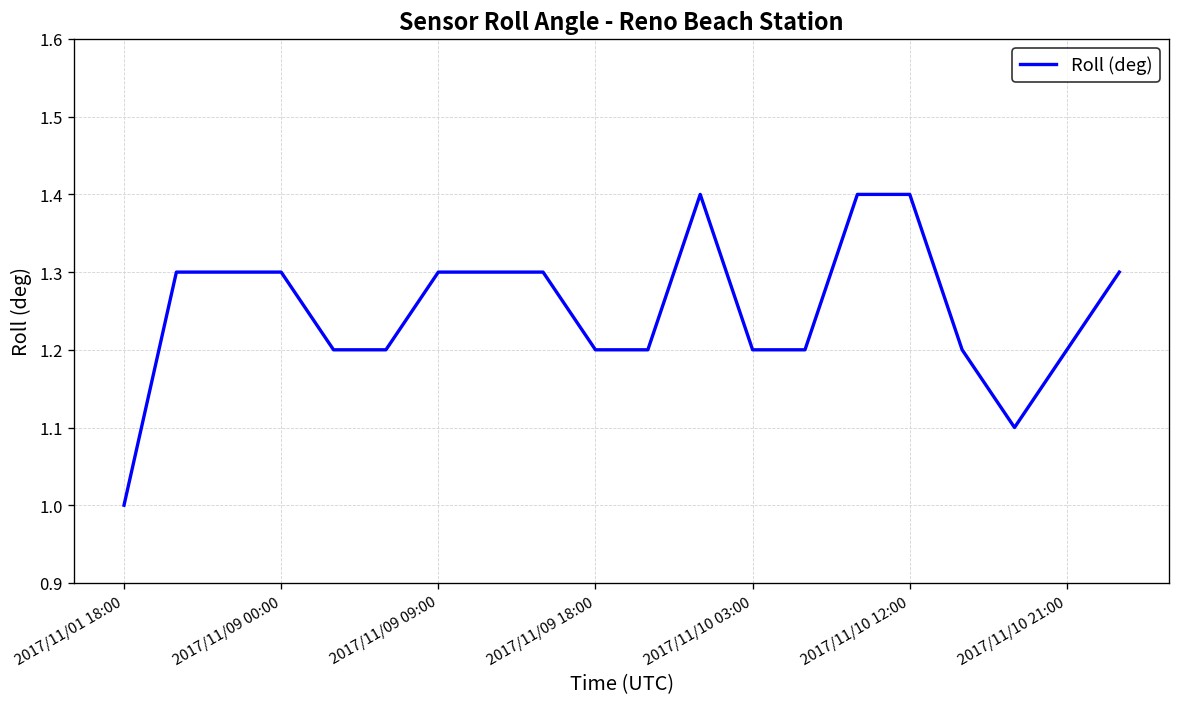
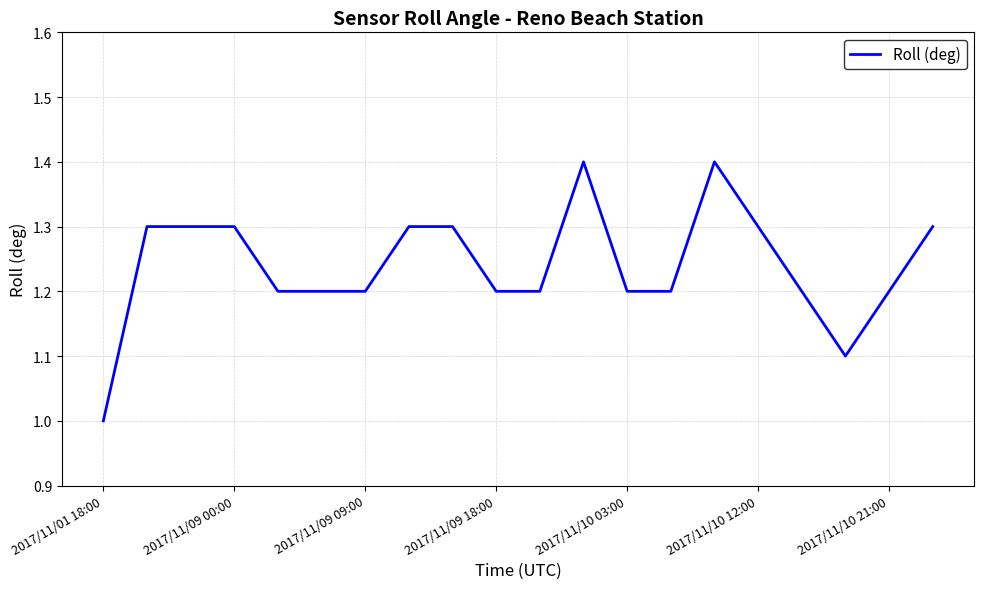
2017/11/09 09:00: 1.3 -> 1.2
2017/11/10 12:00: 1.4 -> 1.3
